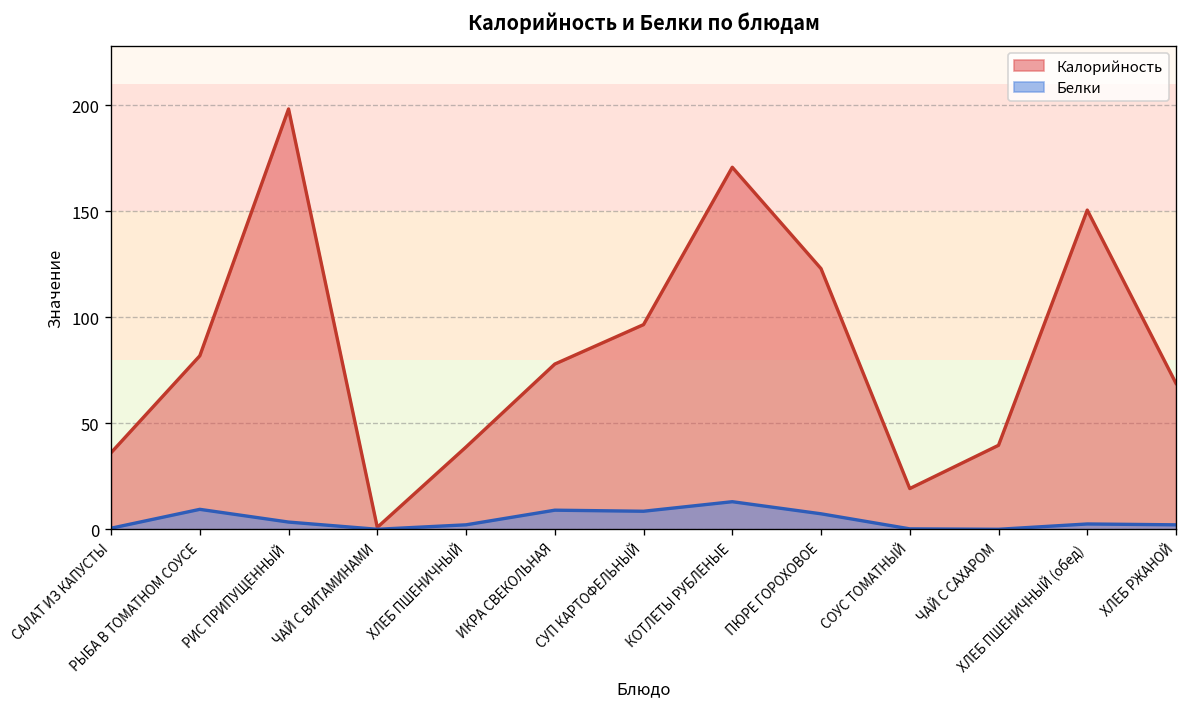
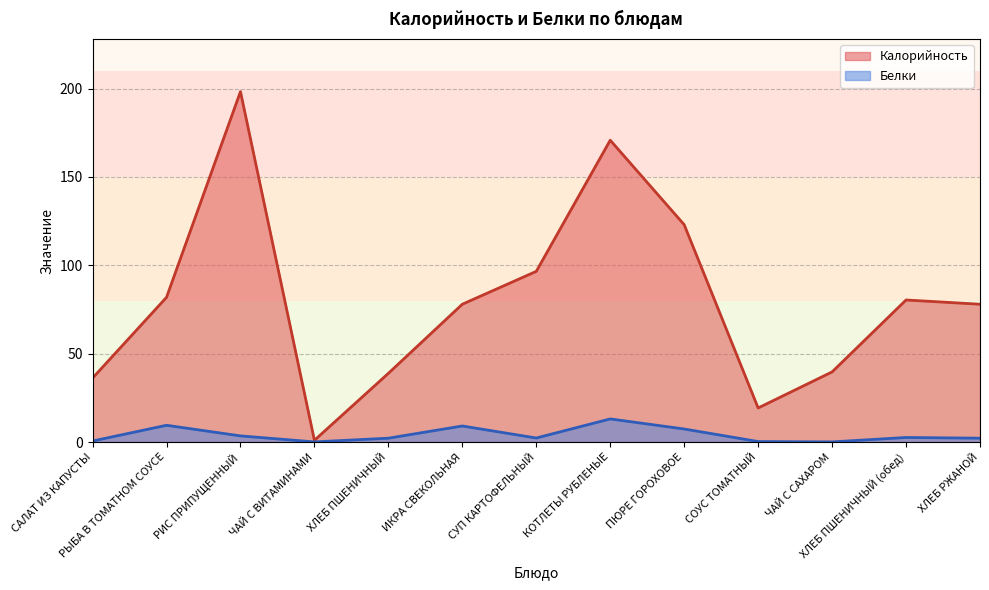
Белки, СУП КАРТОФЕЛЬНЫЙ: 9 -> 2
Калорийность, ХЛЕБ ПШЕНИЧНЫЙ (обед): 151 -> 80
Калорийность, ХЛЕБ РЖАНОЙ: 69 -> 78
